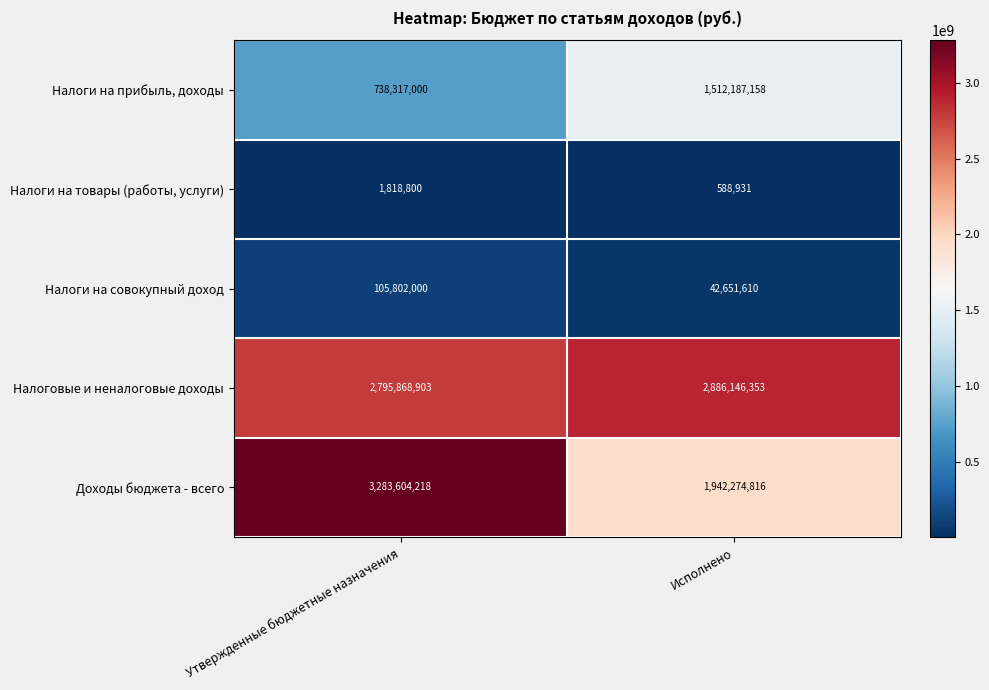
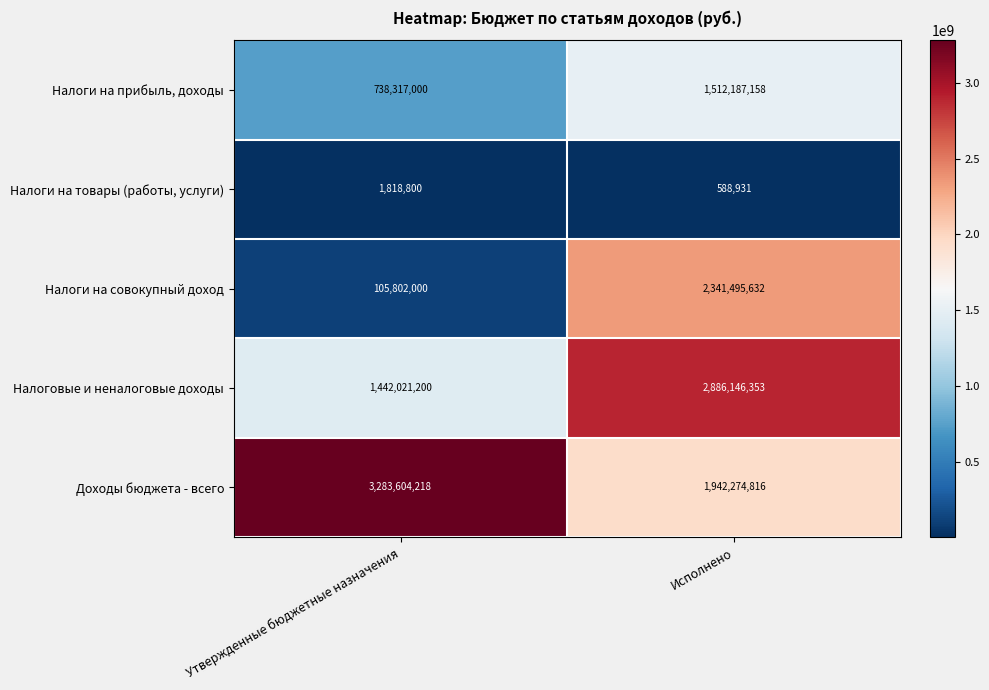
Налоги на совокупный доход, Исполнено: 42,651,610 -> 2,341,495,632
Налоговые и неналоговые доходы, Утвержденные бюджетные назначения: 2,795,868,903 -> 1,442,021,200
